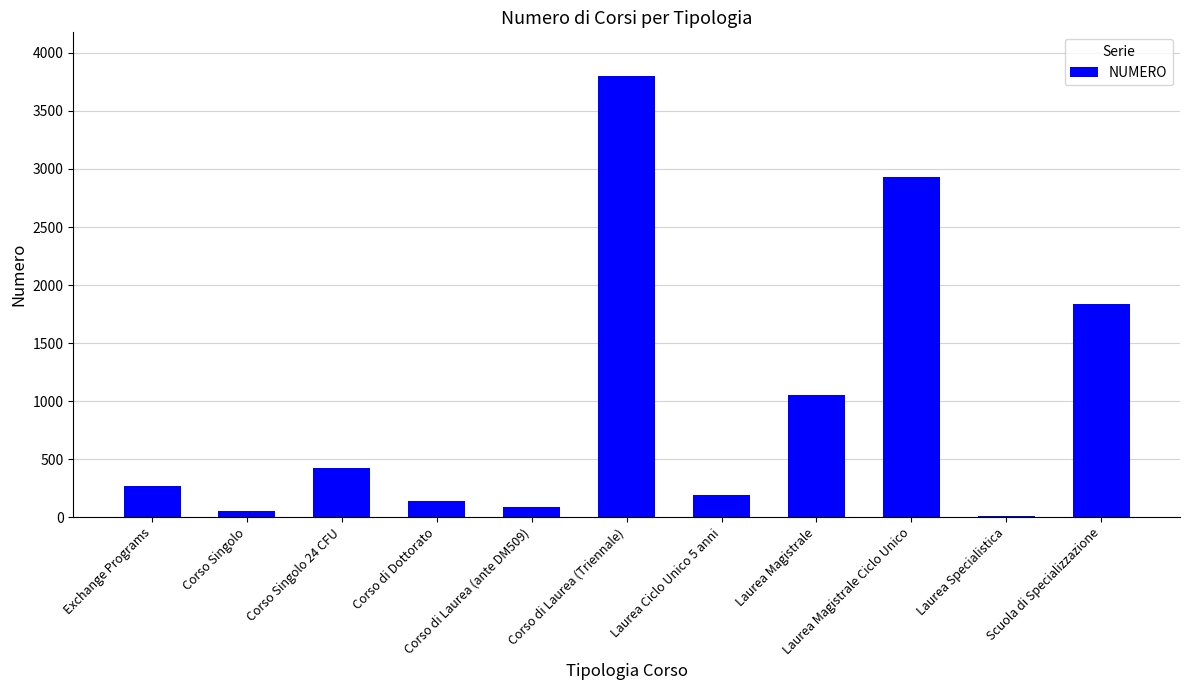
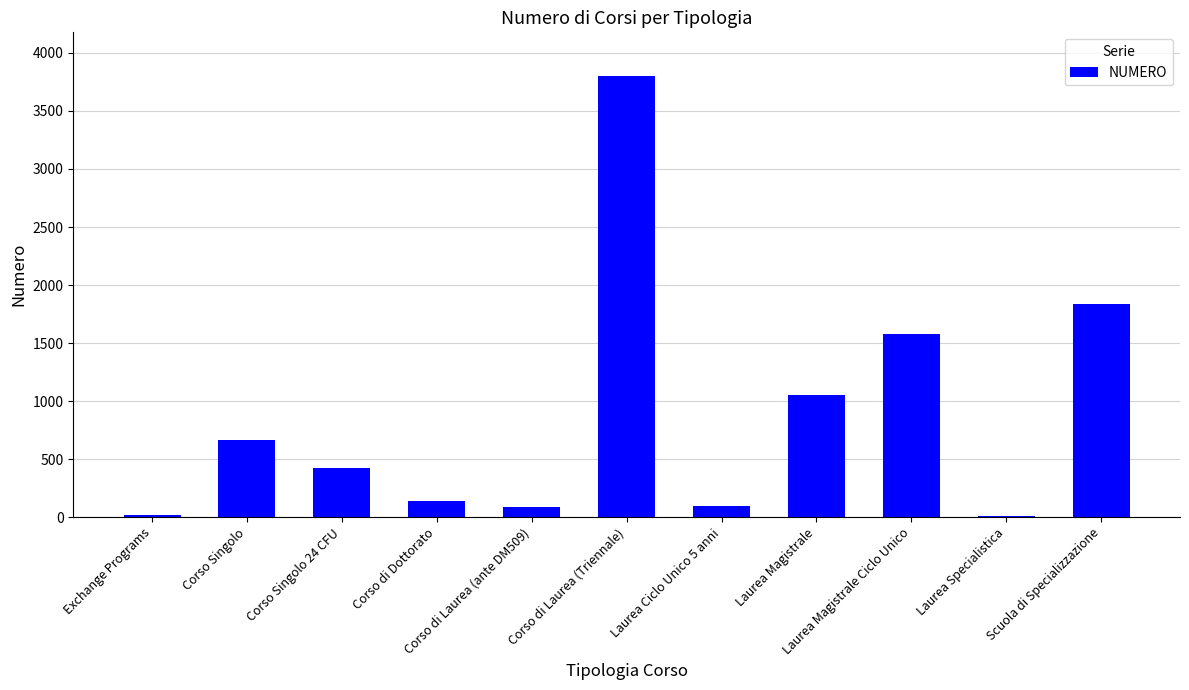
Exchange Programs: 270 -> 10
Corso Singolo: 50 -> 660
Laurea Ciclo Unico 5 anni: 190 -> 90
Laurea Magistrale Ciclo Unico: 2930 -> 1580
